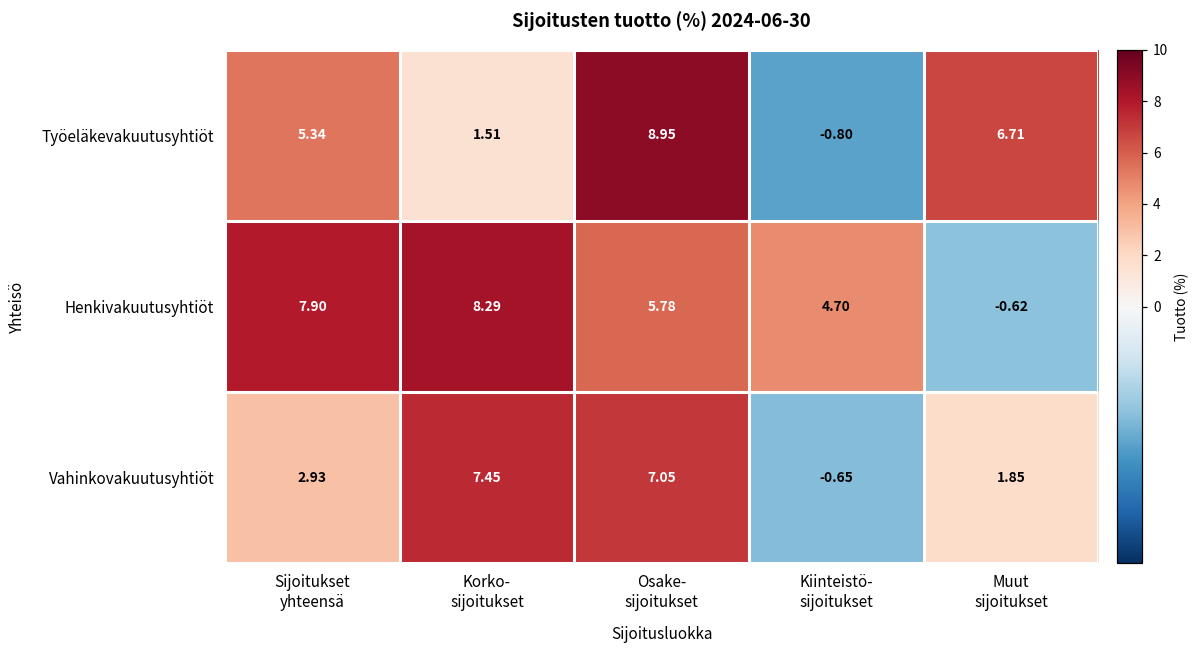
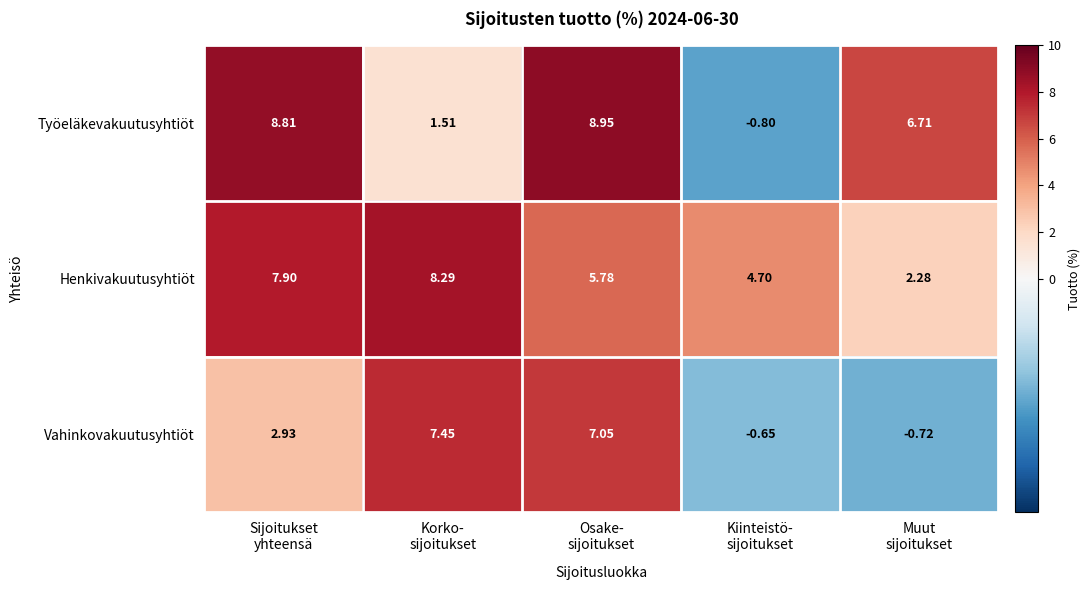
Työeläkevakuutusyhtiöt, Sijoitukset yhteensä: 5.34 -> 8.81
Henkivakuutusyhtiöt, Muut sijoitukset: -0.62 -> 2.28
Vahinkovakuutusyhtiöt, Muut sijoitukset: 1.85 -> -0.72
